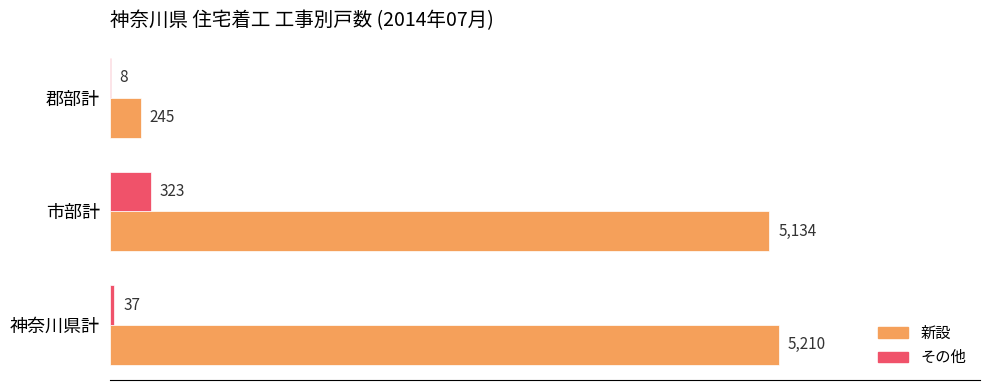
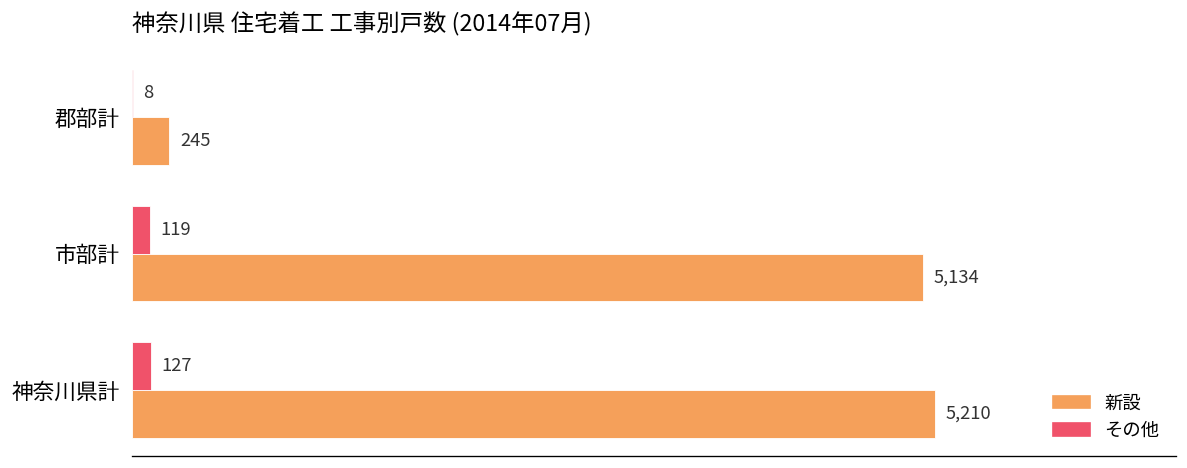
その他, 市部計: 323 -> 119
その他, 神奈川県計: 37 -> 127
